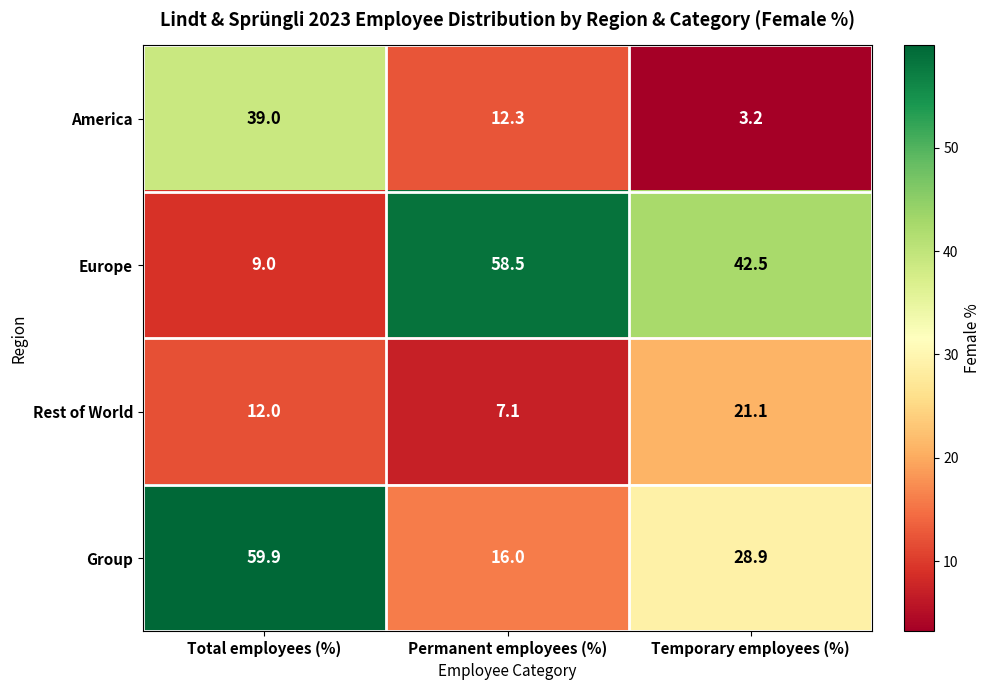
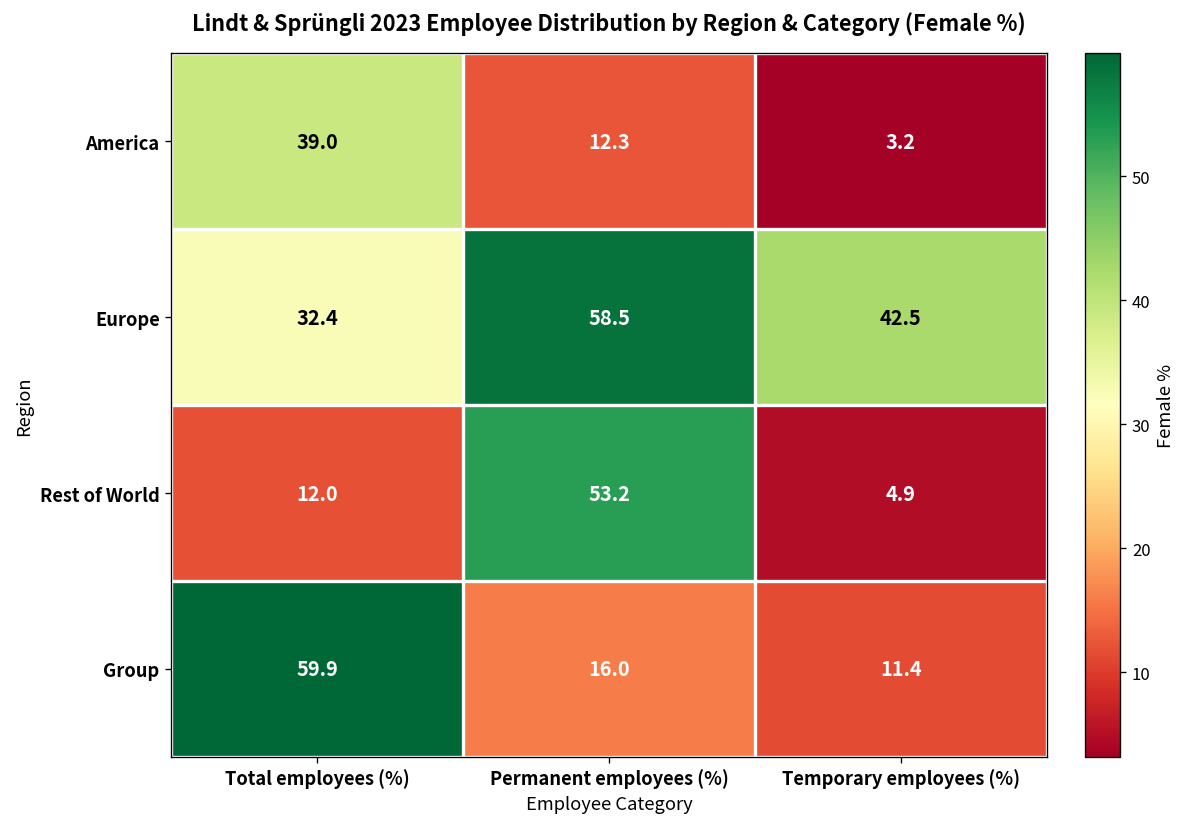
Europe, Total employees (%): 9.0 -> 32.4
Rest of World, Permanent employees (%): 7.1 -> 53.2
Rest of World, Temporary employees (%): 21.1 -> 4.9
Group, Temporary employees (%): 28.9 -> 11.4
